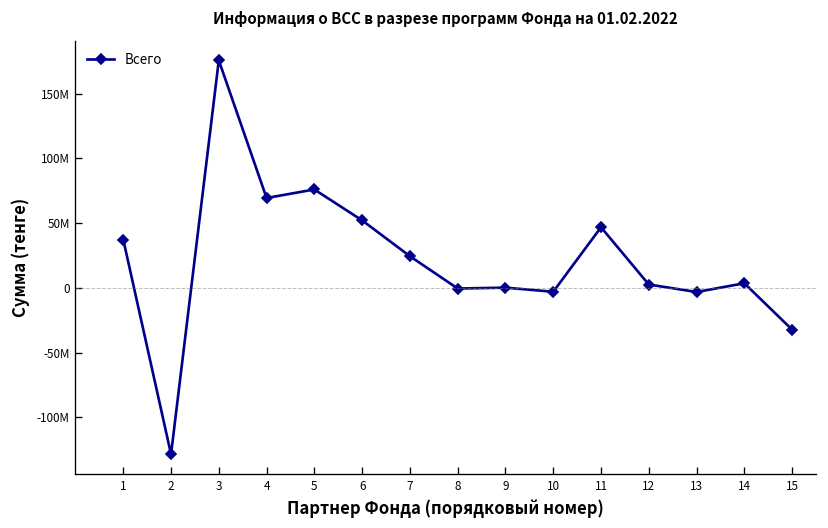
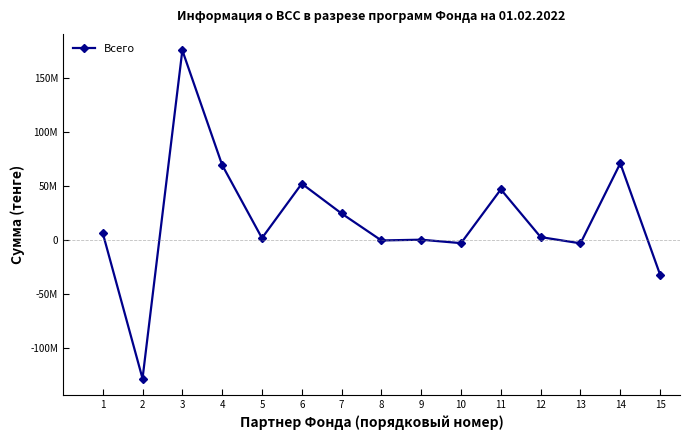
1: 37000000 -> 7000000
5: 76000000 -> 2000000
14: 4000000 -> 71000000
